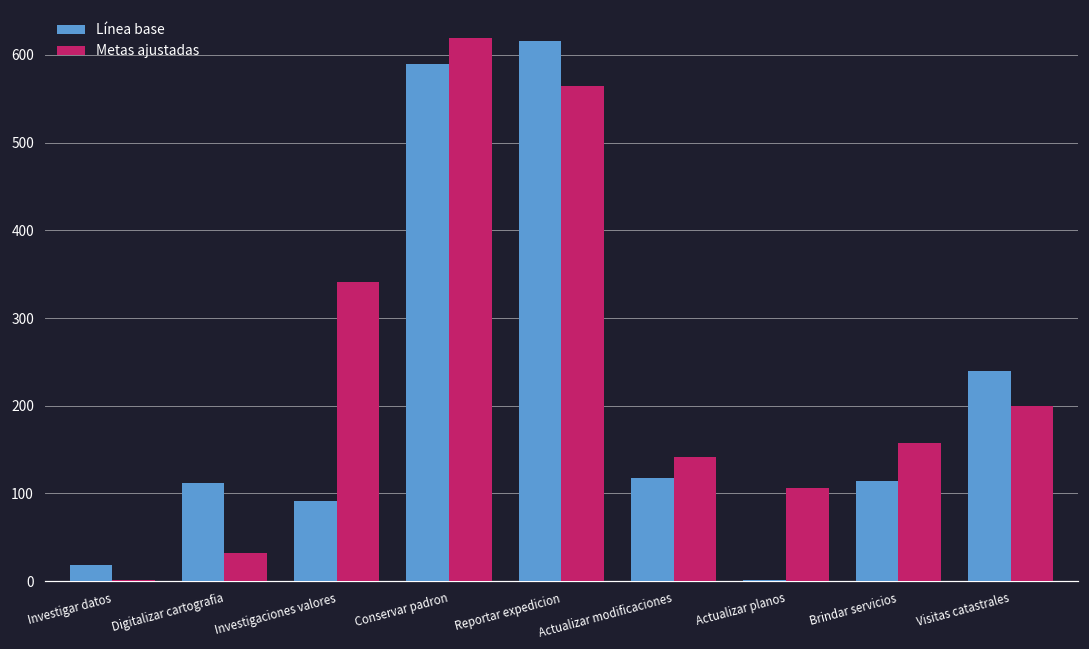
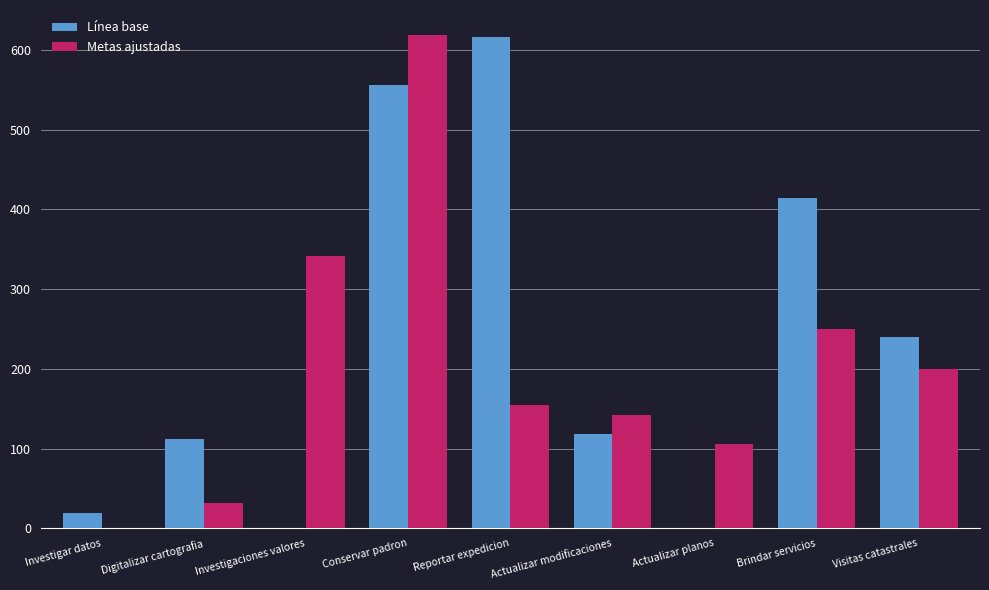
Línea base, Investigaciones valores: 90 -> 0
Línea base, Conservar padron: 590 -> 560
Metas ajustadas, Reportar expedicion: 570 -> 160
Línea base, Brindar servicios: 110 -> 410
Metas ajustadas, Brindar servicios: 160 -> 250
